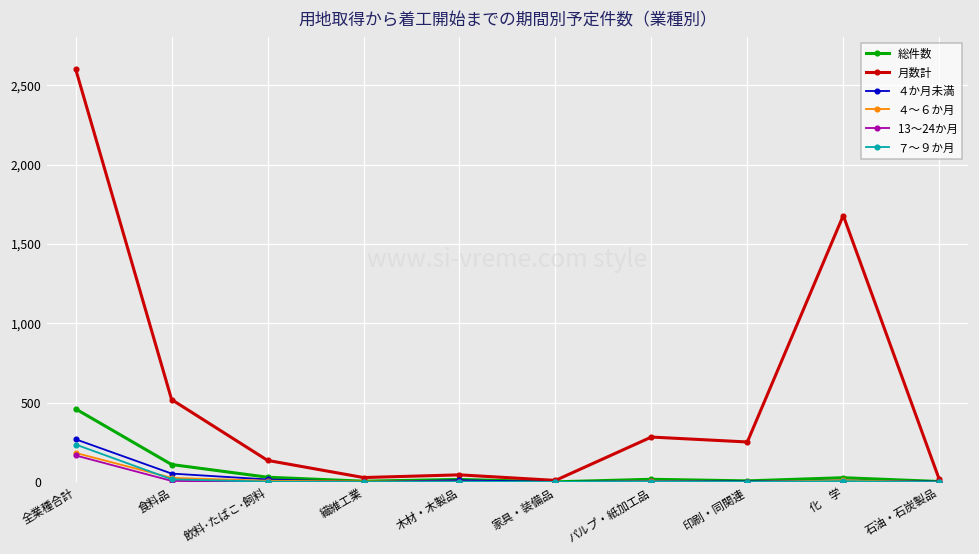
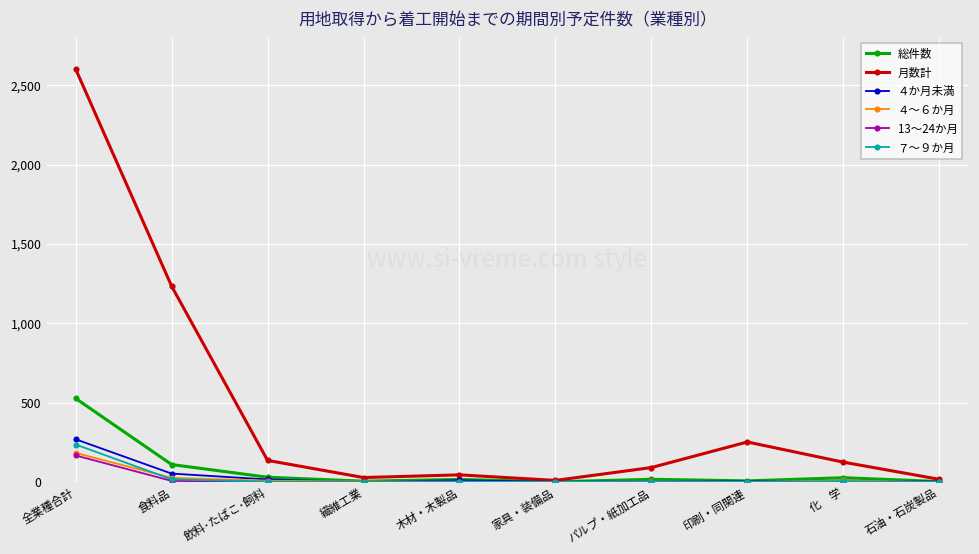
総件数, 全業種合計: 460 -> 530
月数計, 食料品: 520 -> 1,230
月数計, パルプ・紙加工品: 280 -> 90
月数計, 化 学: 1,680 -> 130
